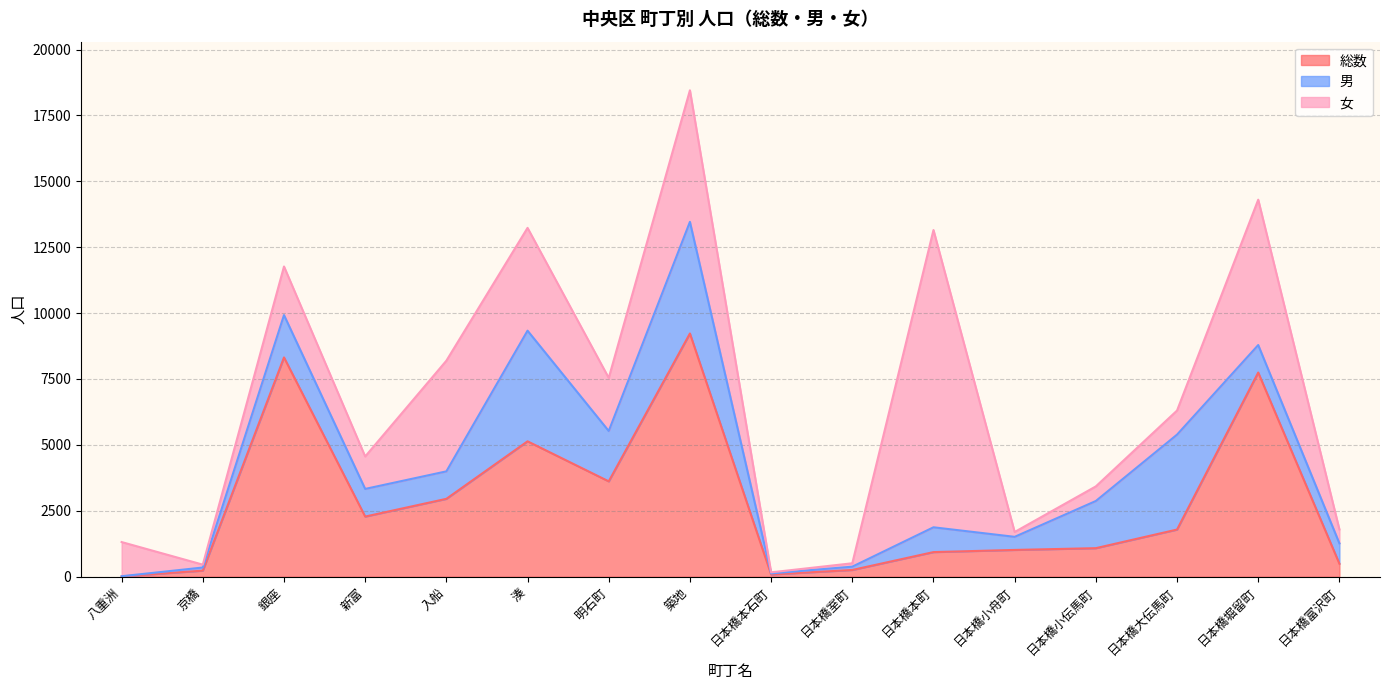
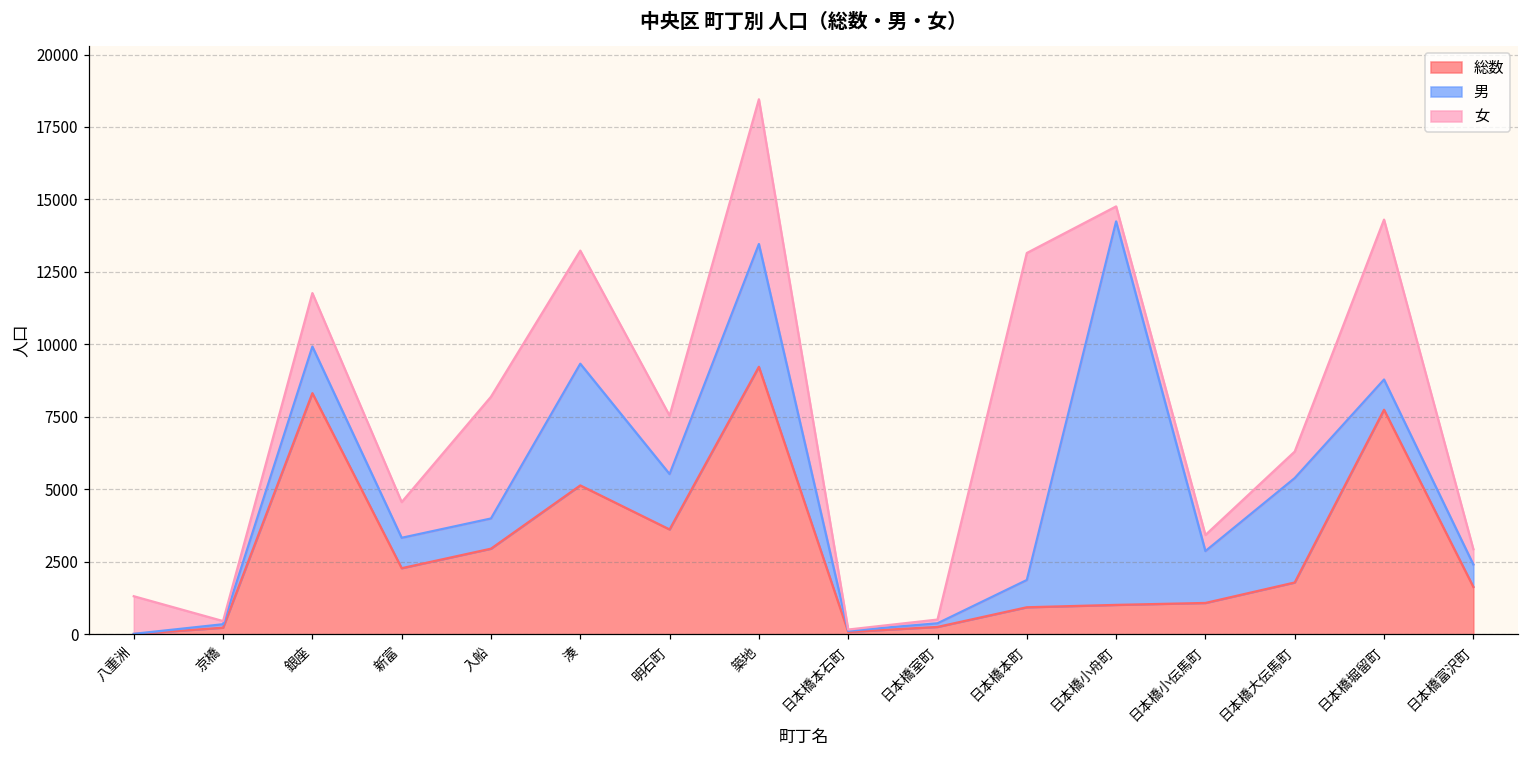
男, 日本橋小舟町: 500 -> 13200
女, 日本橋小舟町: 200 -> 500
総数, 日本橋富沢町: 500 -> 1600
